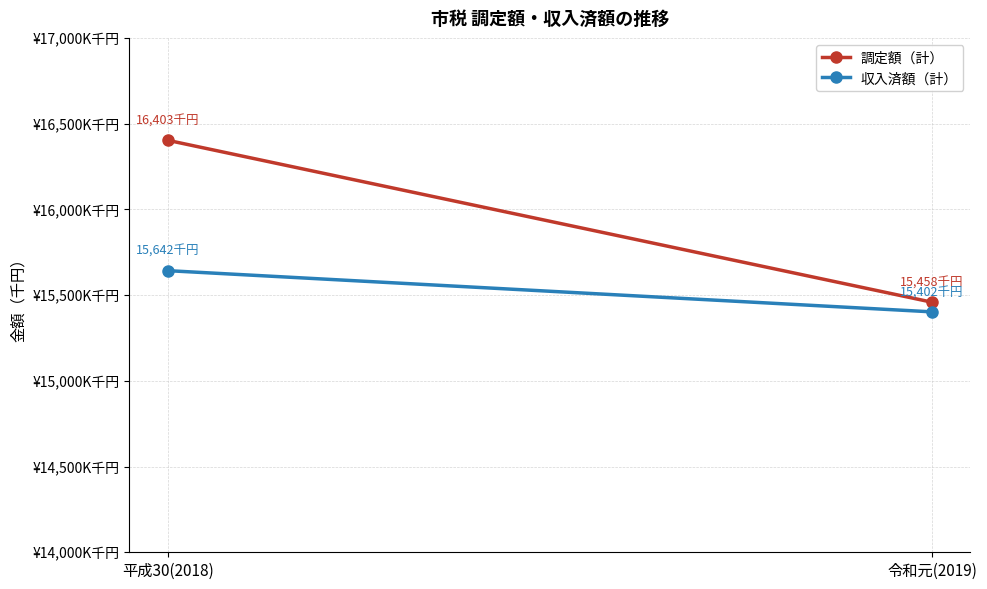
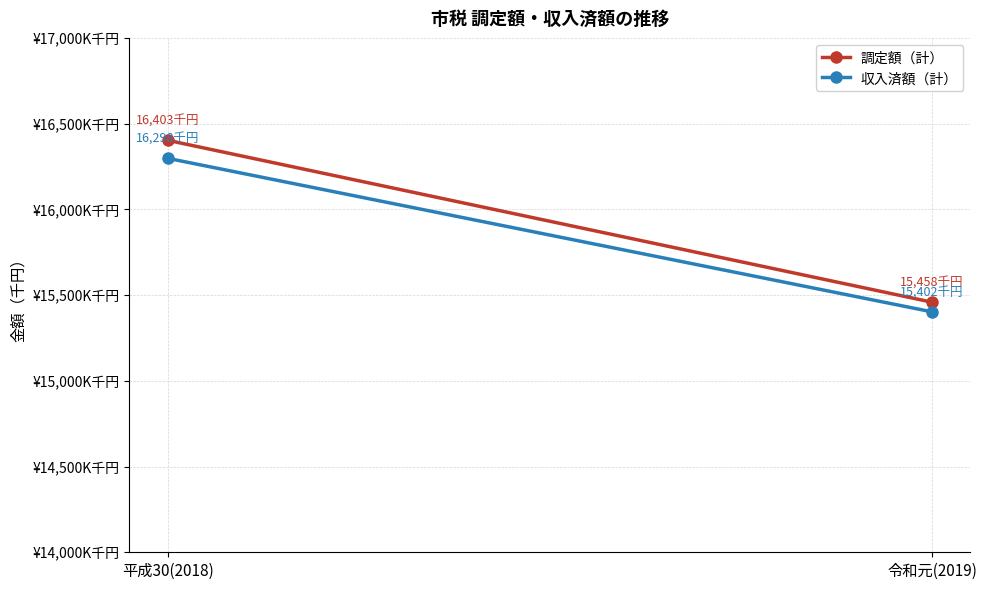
収入済額（計）, 平成30(2018): 15,642 -> 16,298
